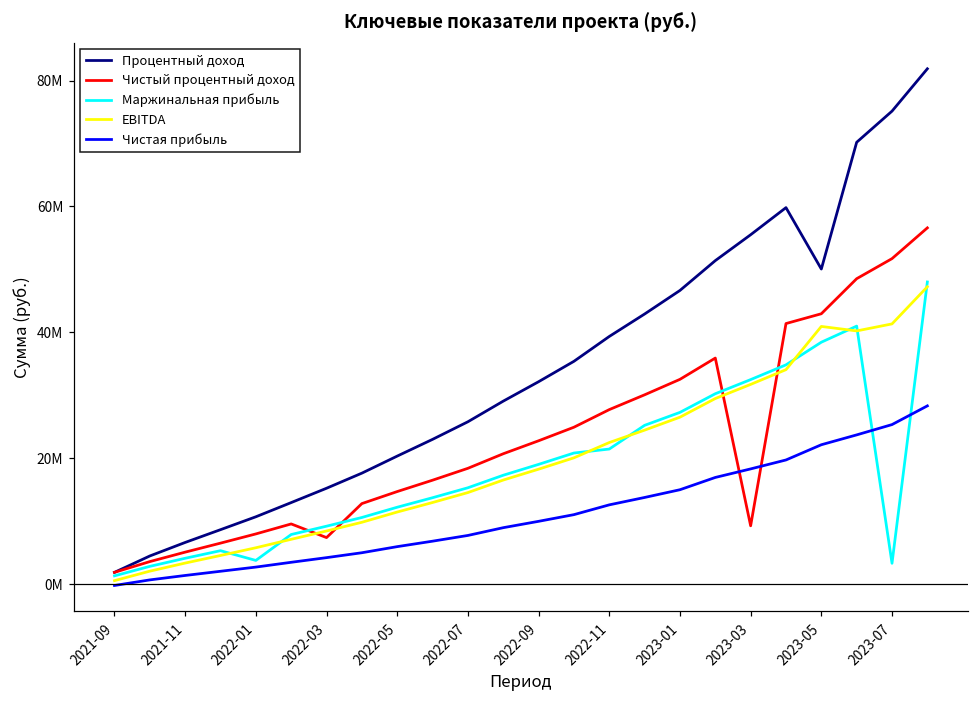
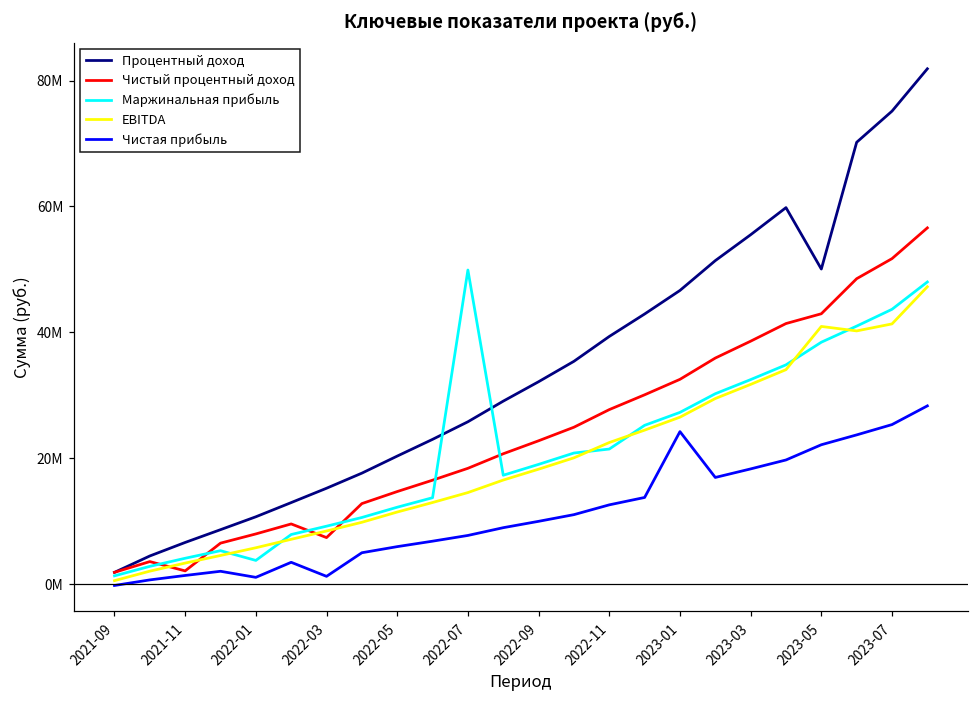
Чистый процентный доход, 2021-11: 5000000 -> 2000000
Чистая прибыль, 2022-01: 3000000 -> 1000000
Чистая прибыль, 2022-03: 4000000 -> 1000000
Маржинальная прибыль, 2022-07: 15000000 -> 50000000
Чистая прибыль, 2023-01: 15000000 -> 24000000
Чистый процентный доход, 2023-03: 9000000 -> 39000000
Маржинальная прибыль, 2023-07: 3000000 -> 44000000
